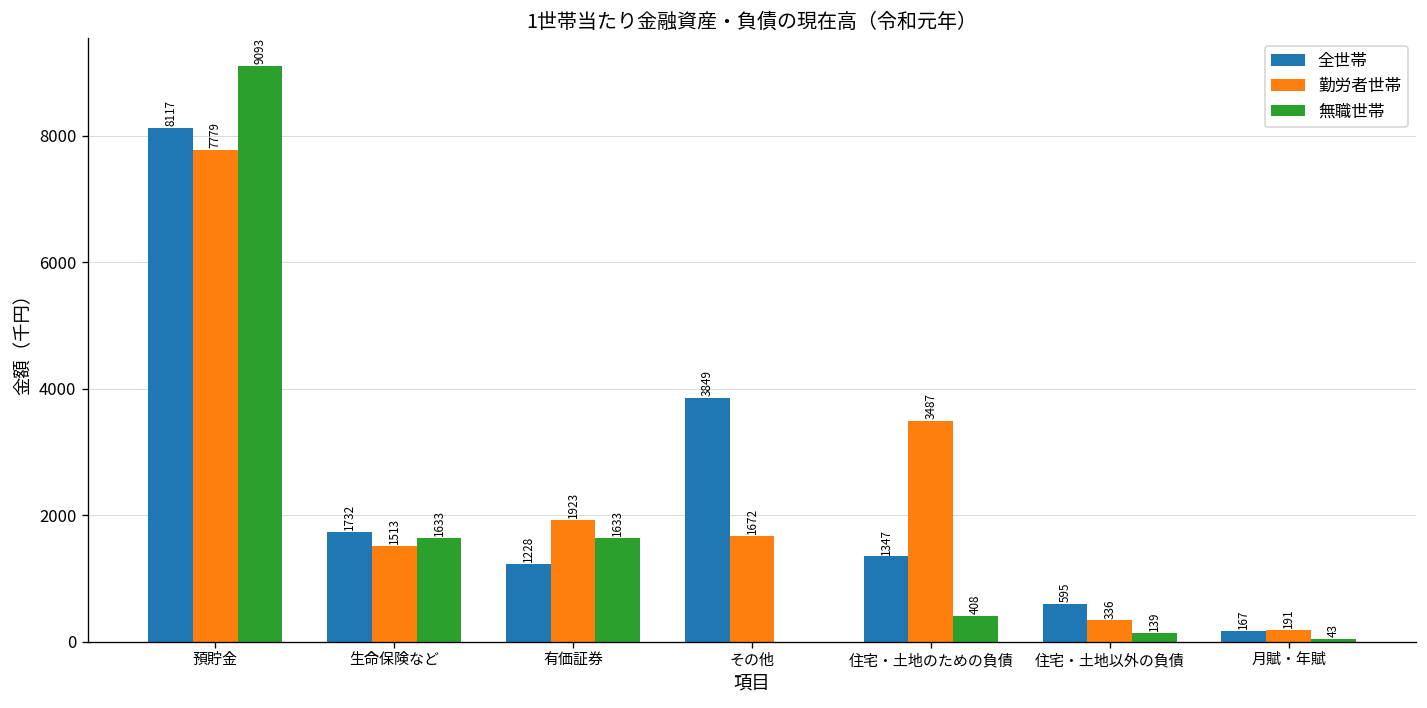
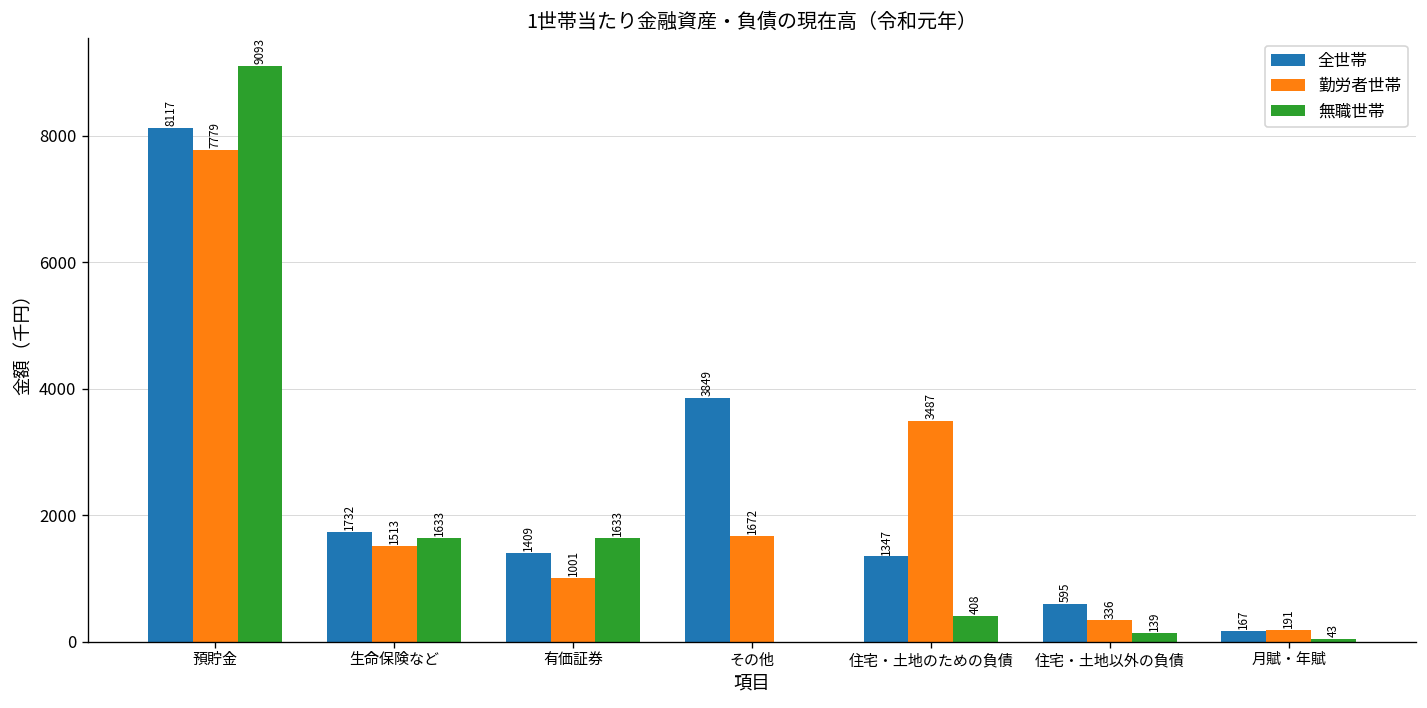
全世帯, 有価証券: 1228 -> 1409
勤労者世帯, 有価証券: 1923 -> 1001
